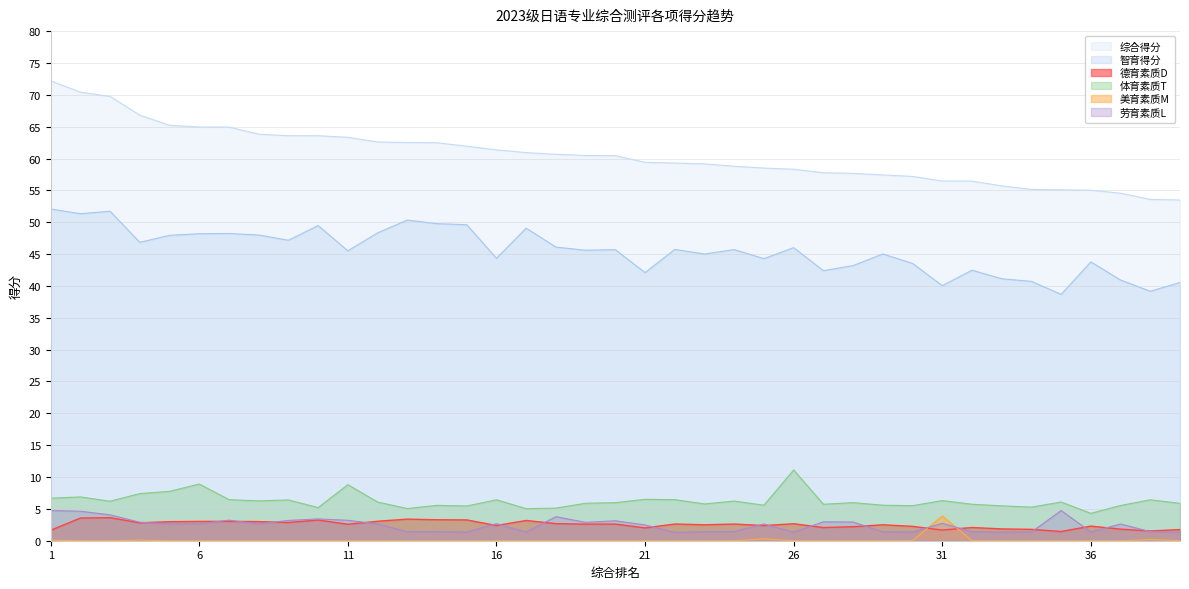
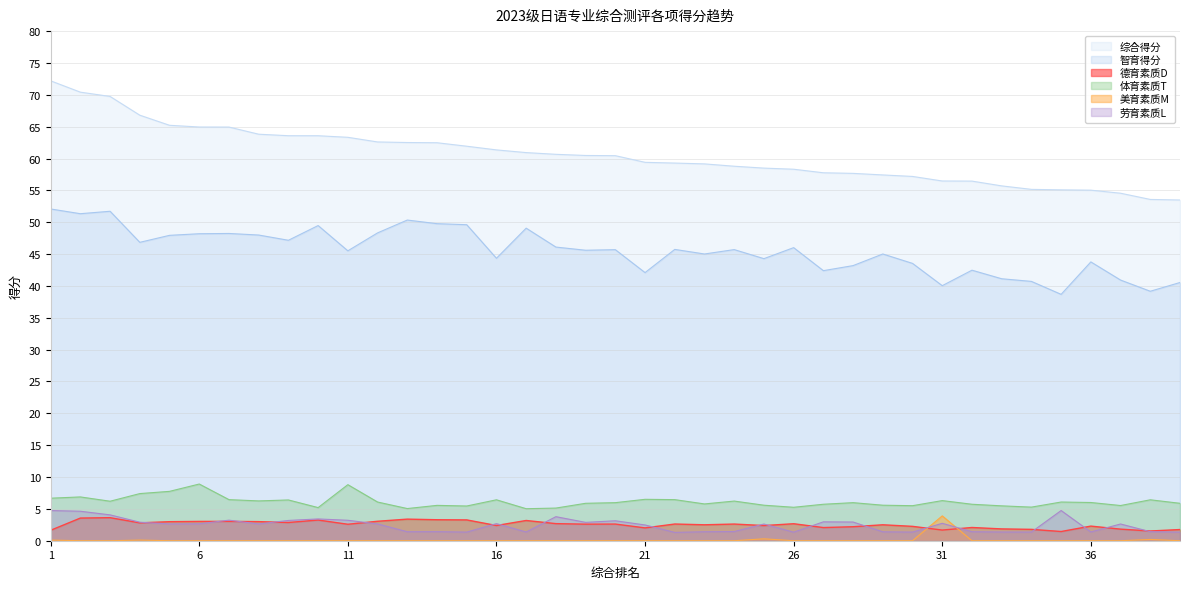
体育素质T, 26: 11 -> 5
体育素质T, 36: 4 -> 6
